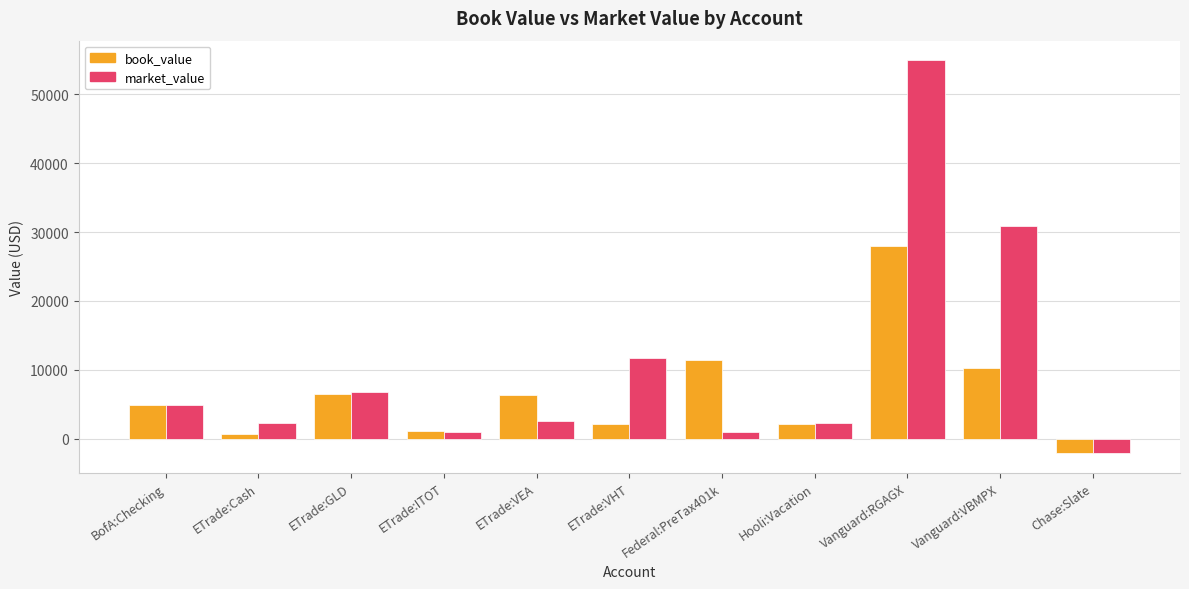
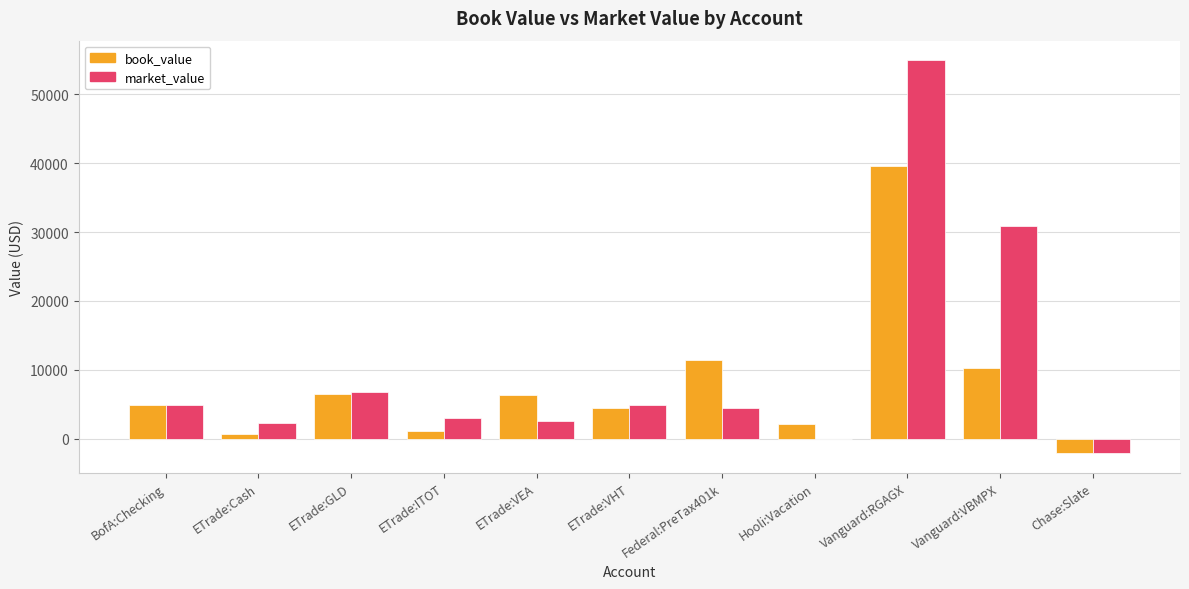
market_value, ETrade:ITOT: 1000 -> 3000
book_value, ETrade:VHT: 2000 -> 4000
market_value, ETrade:VHT: 12000 -> 5000
market_value, Federal:PreTax401k: 1000 -> 5000
market_value, Hooli:Vacation: 2000 -> 0
book_value, Vanguard:RGAGX: 28000 -> 40000
